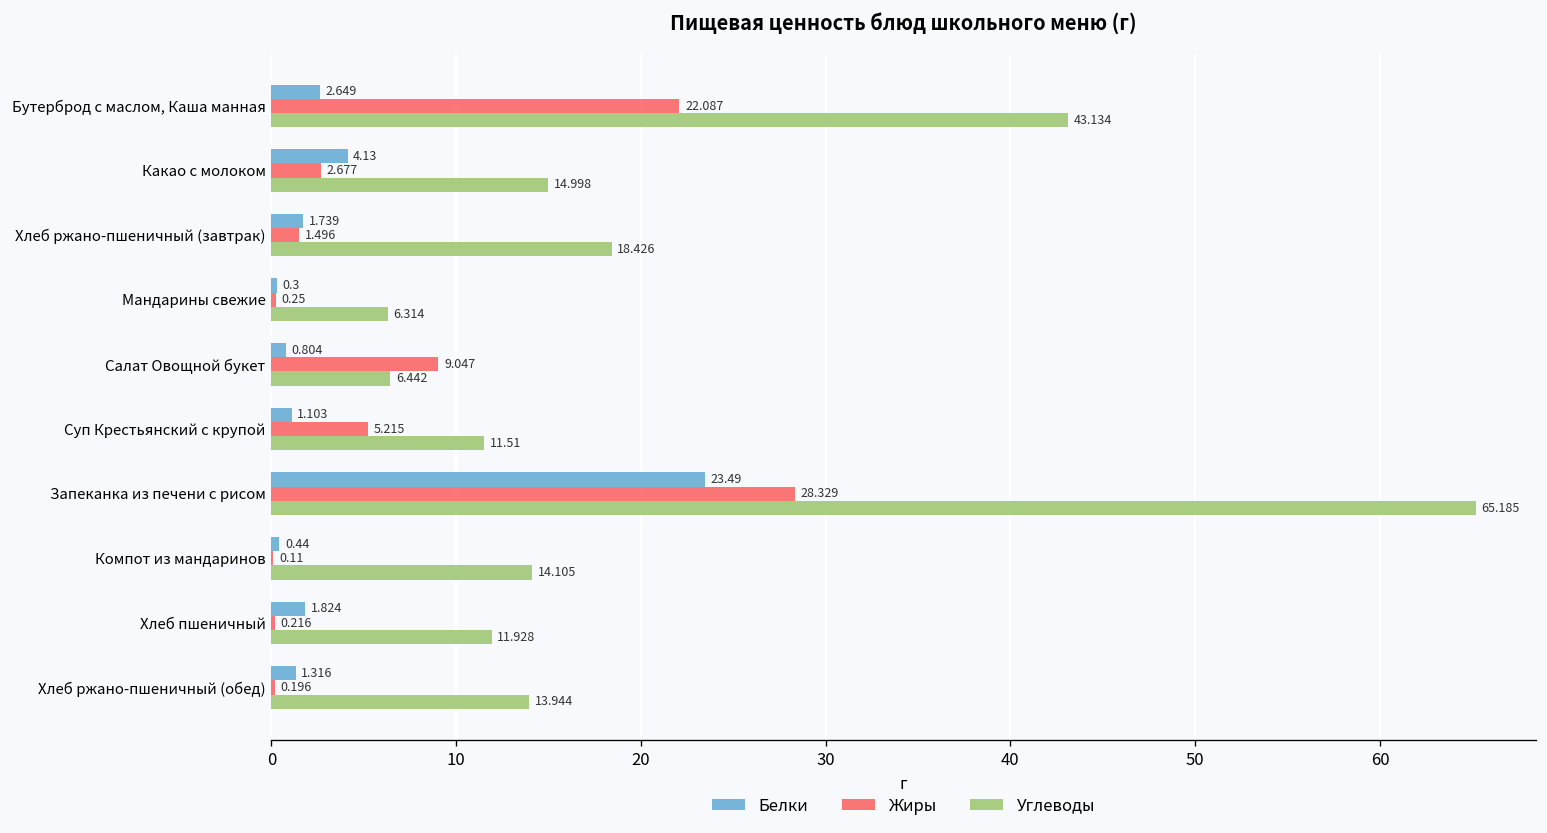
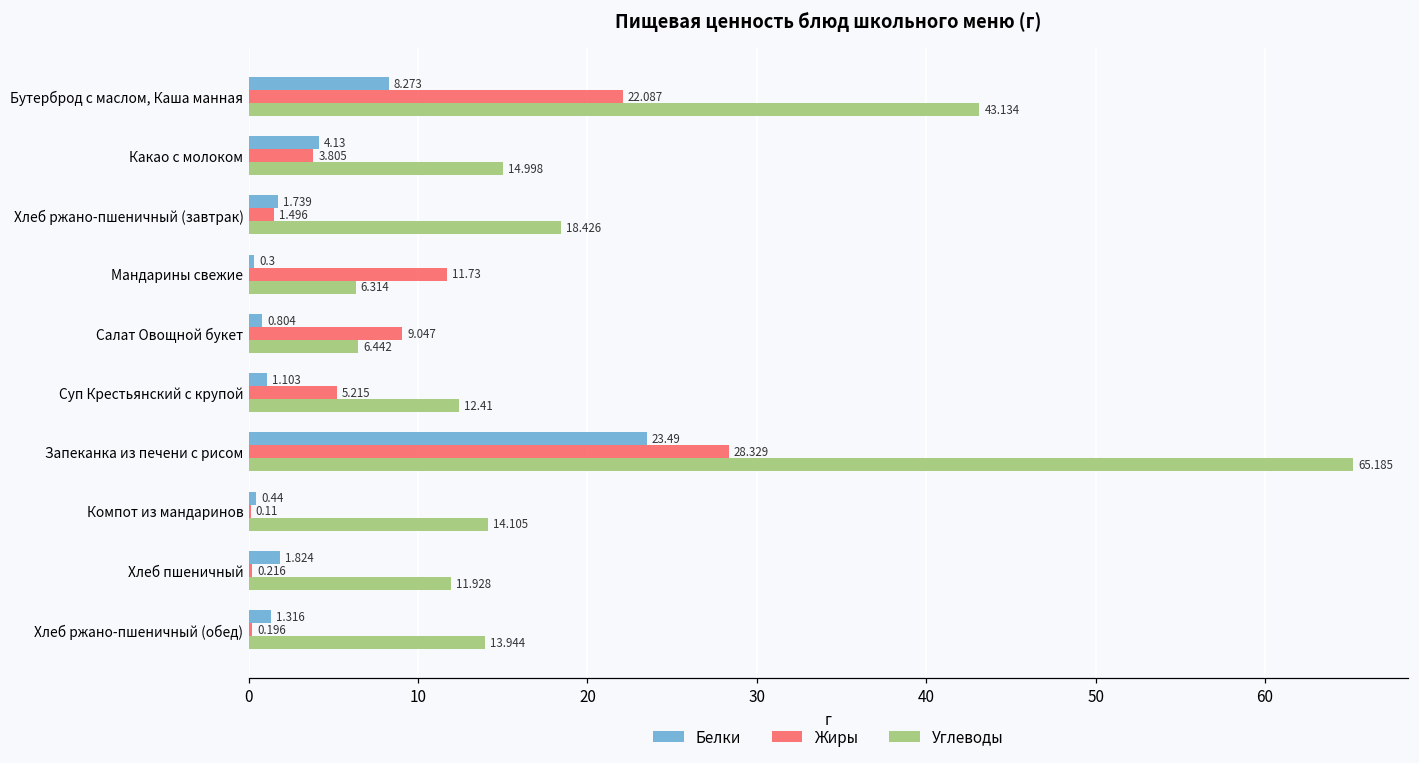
Белки, Бутерброд с маслом, Каша манная: 2.649 -> 8.273
Жиры, Какао с молоком: 2.677 -> 3.805
Жиры, Мандарины свежие: 0.25 -> 11.73
Углеводы, Суп Крестьянский с крупой: 11.51 -> 12.41
